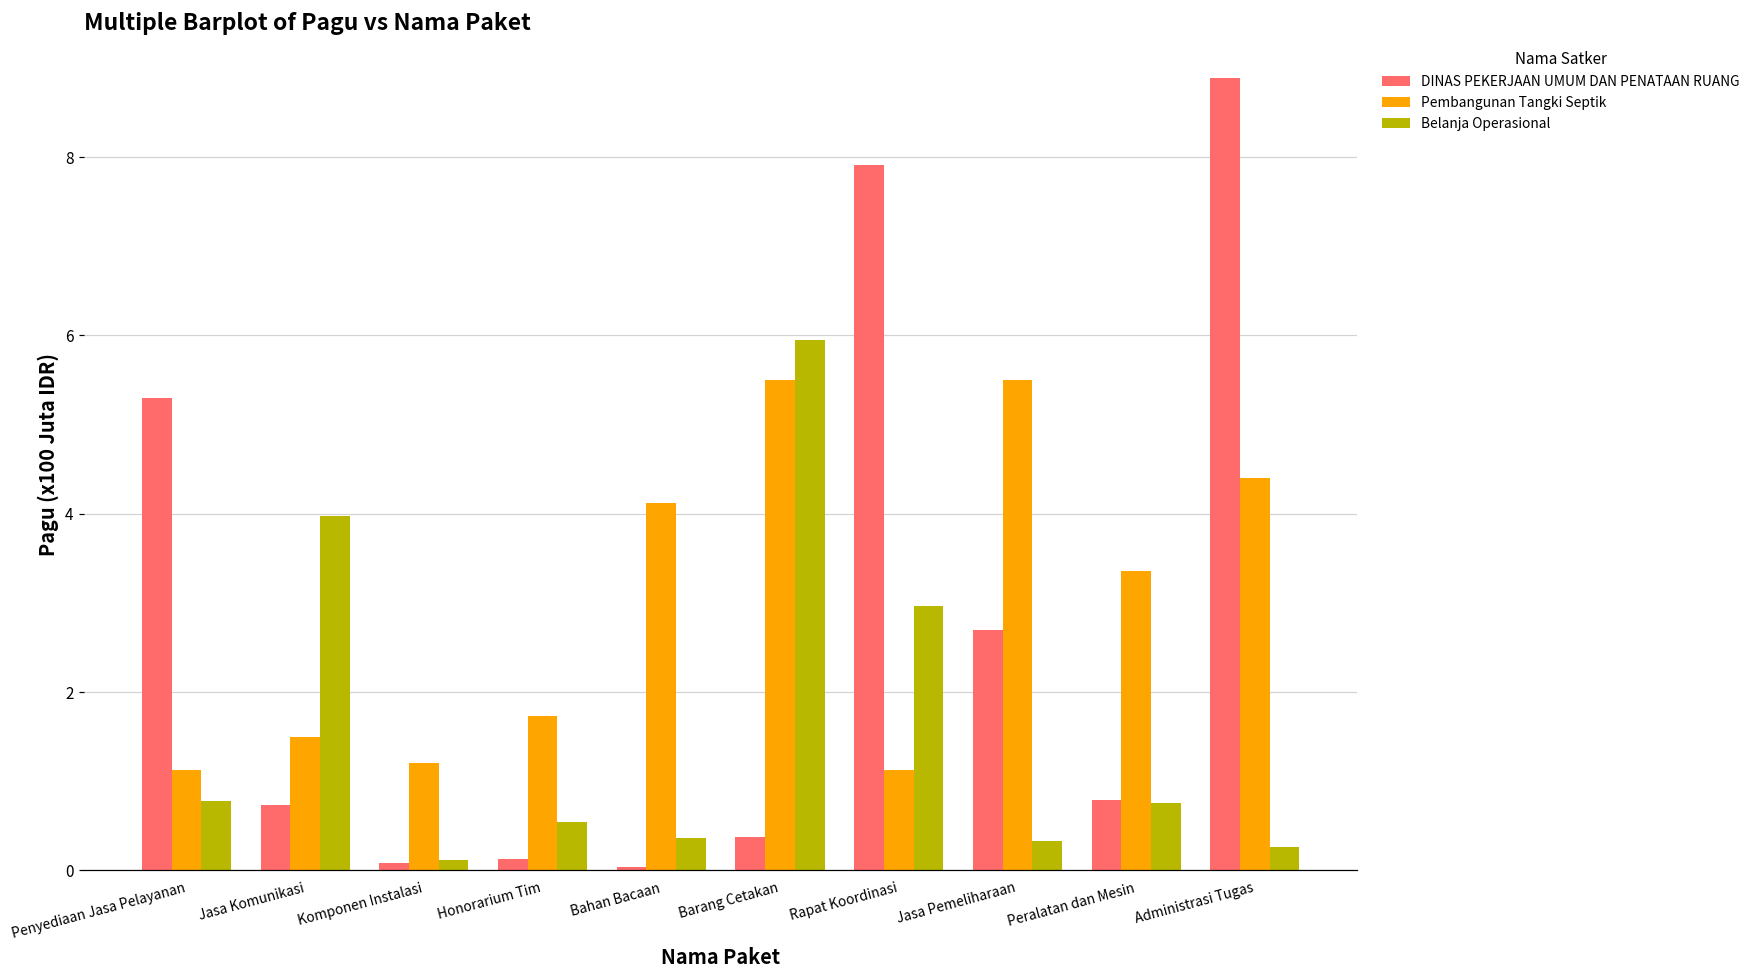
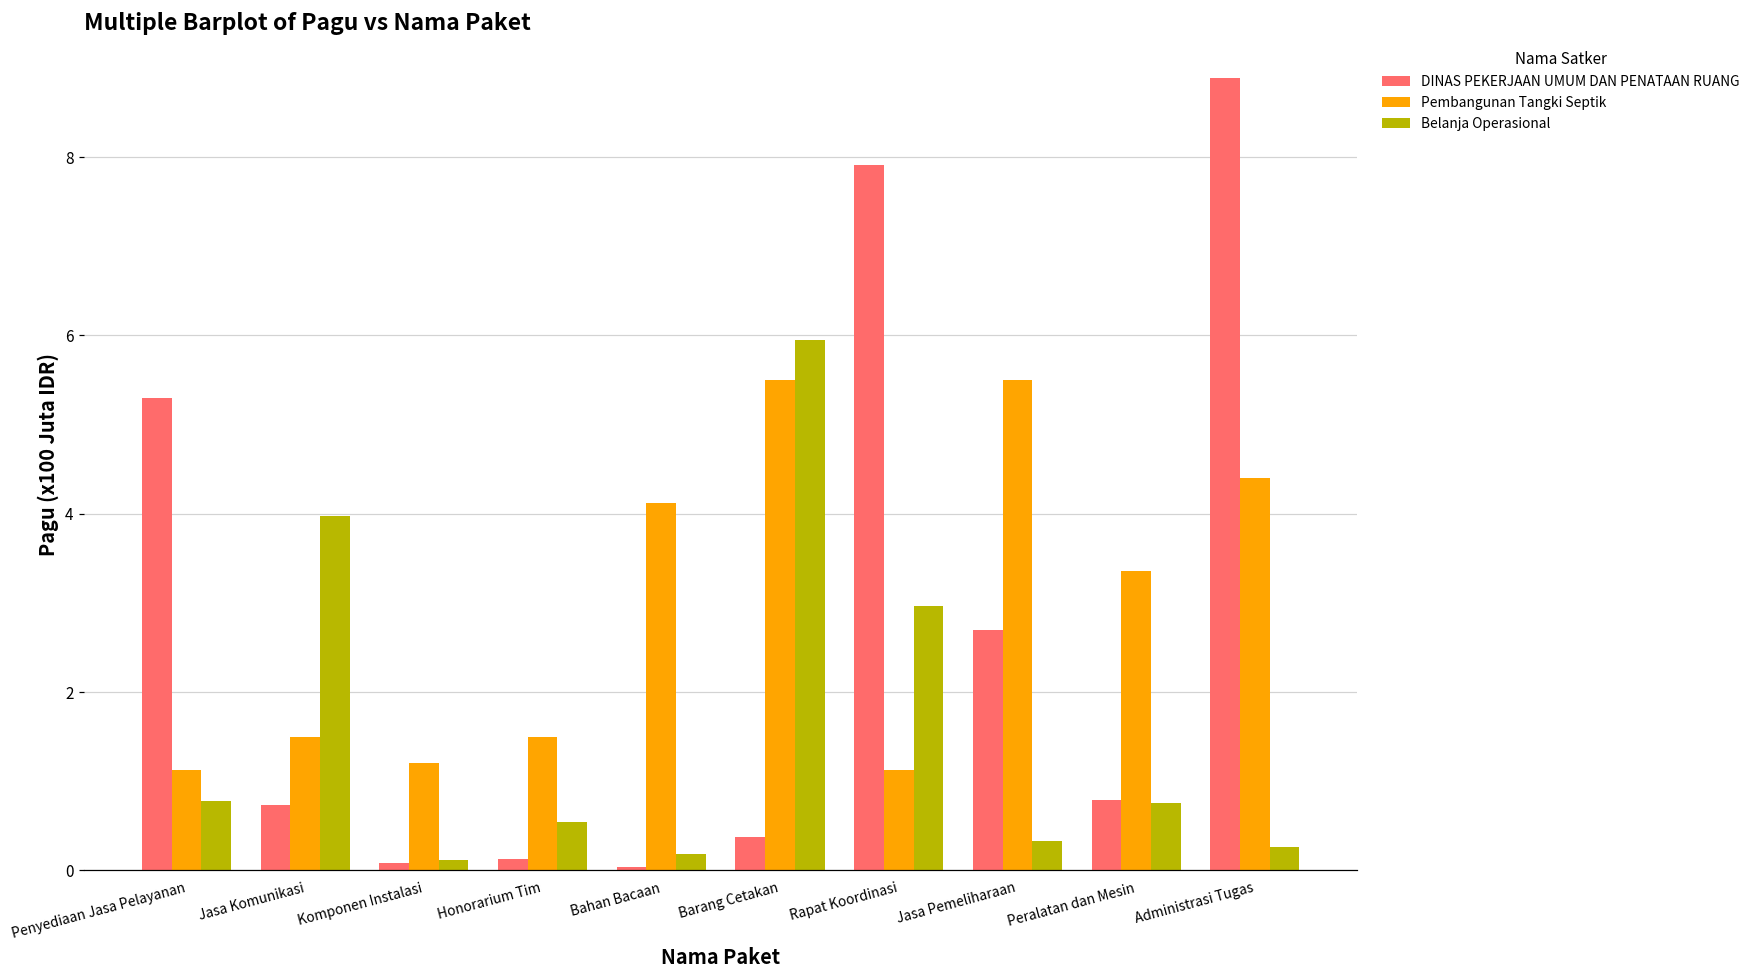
Pembangunan Tangki Septik, Honorarium Tim: 1.7 -> 1.5
Belanja Operasional, Bahan Bacaan: 0.4 -> 0.2
